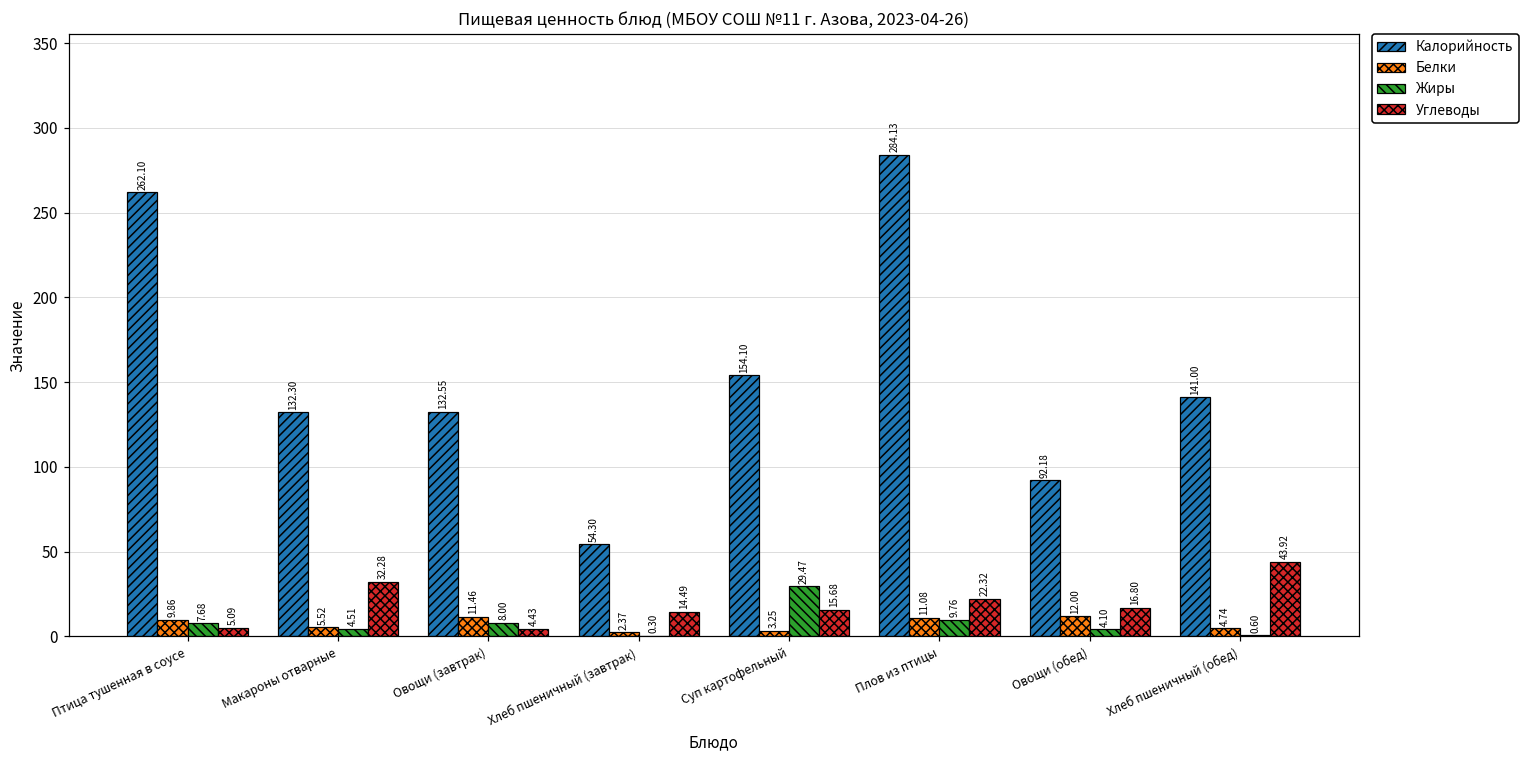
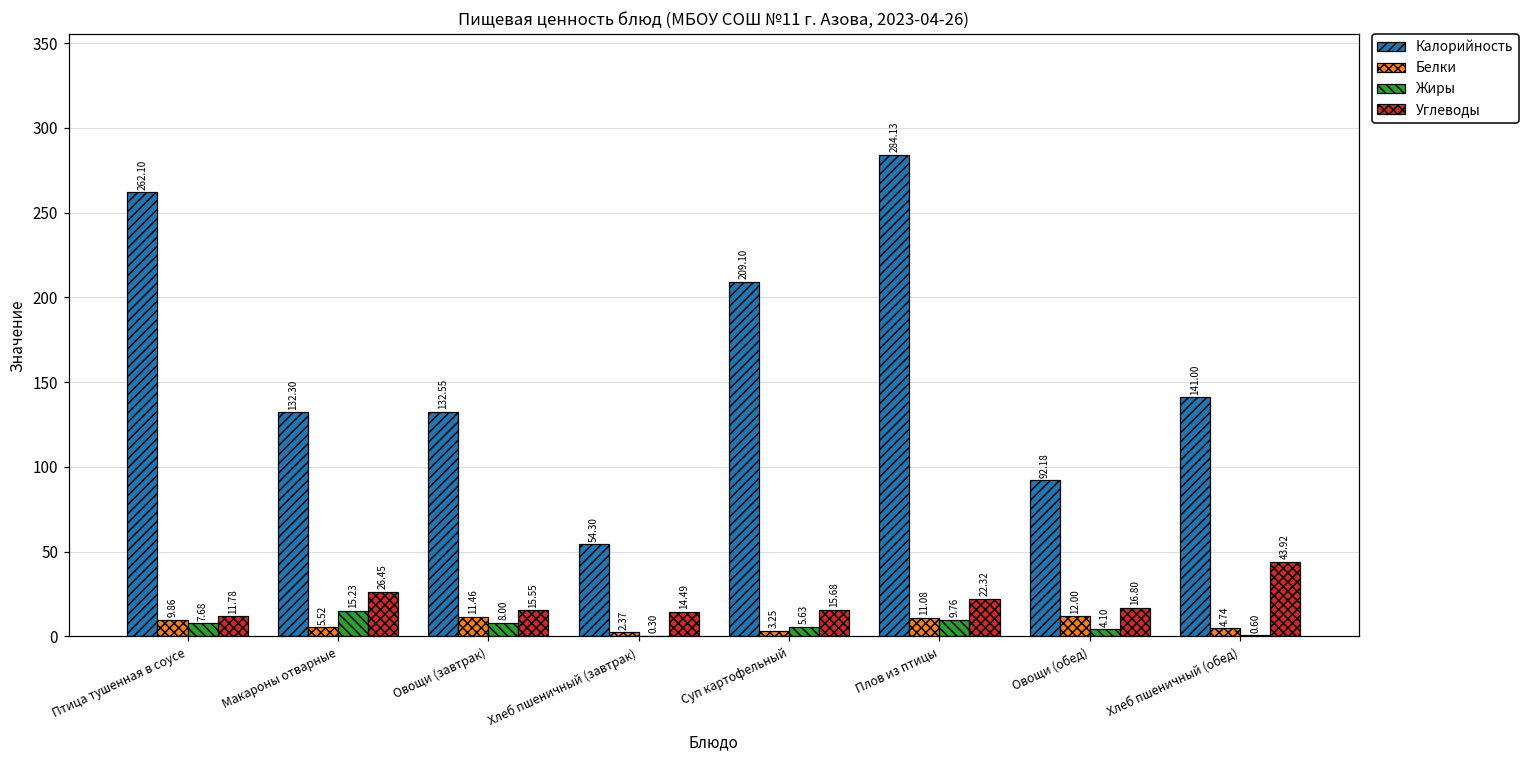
Углеводы, Птица тушенная в соусе: 5.09 -> 11.78
Жиры, Макароны отварные: 4.51 -> 15.23
Углеводы, Макароны отварные: 32.28 -> 26.45
Углеводы, Овощи (завтрак): 4.43 -> 15.55
Калорийность, Суп картофельный: 154.10 -> 209.10
Жиры, Суп картофельный: 29.47 -> 5.63
